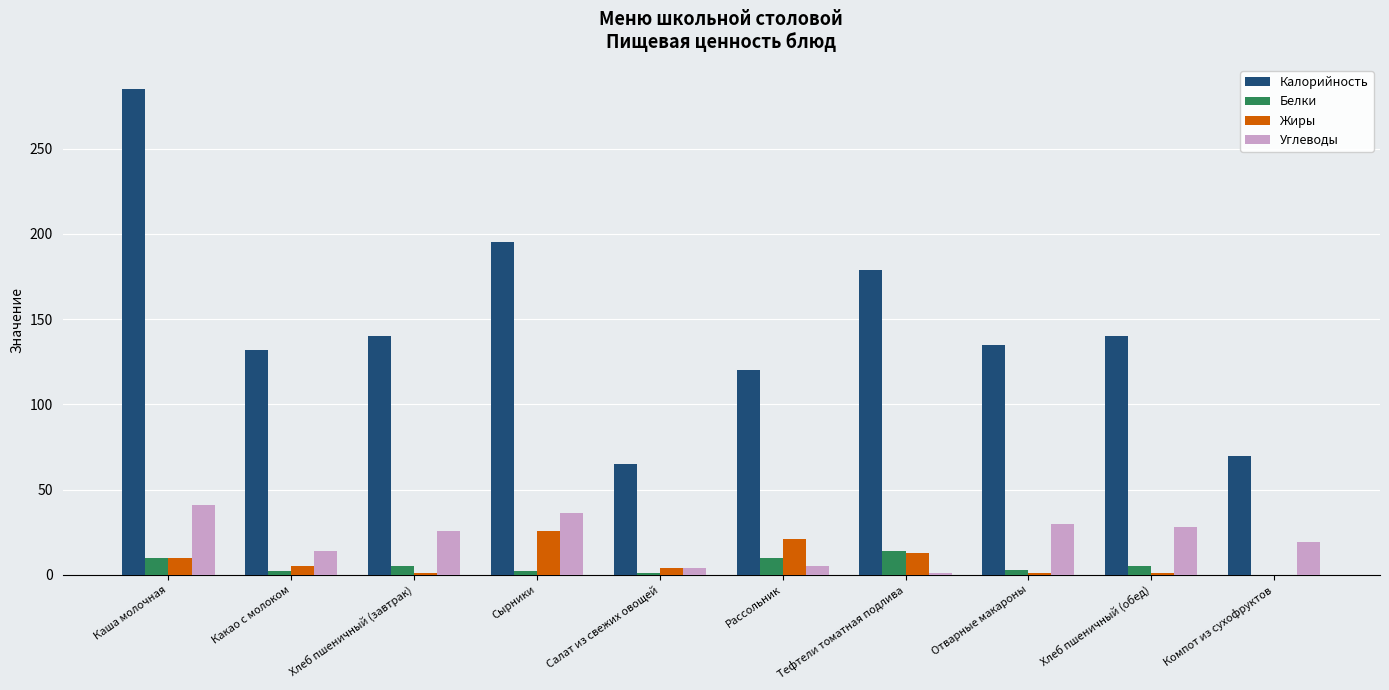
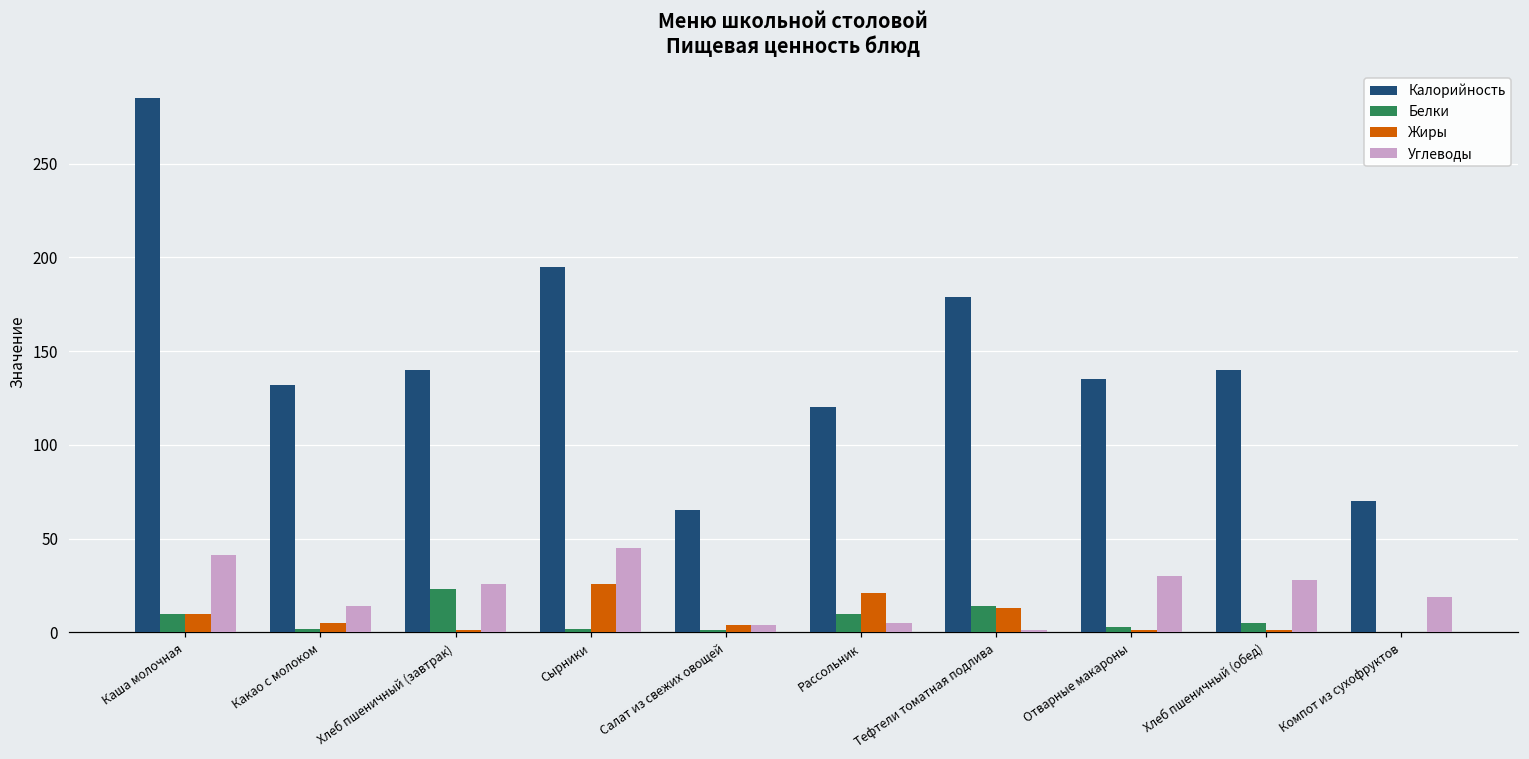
Белки, Хлеб пшеничный (завтрак): 5 -> 23
Углеводы, Сырники: 36 -> 45
